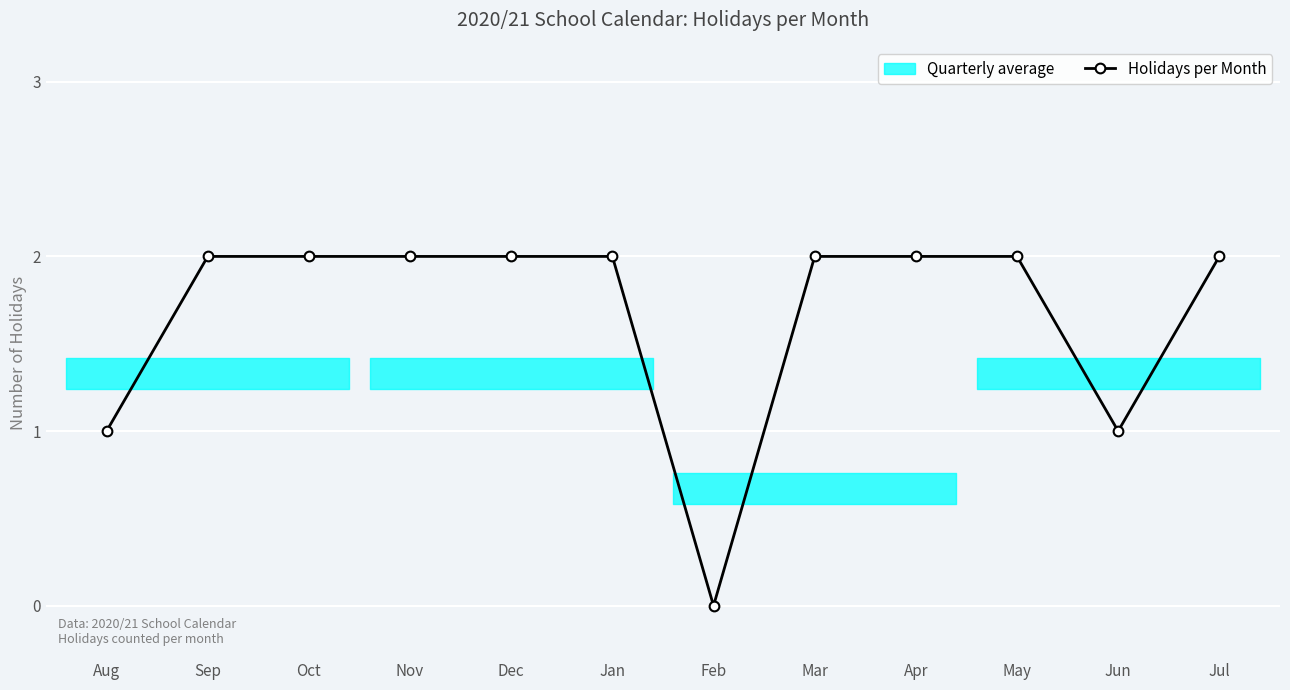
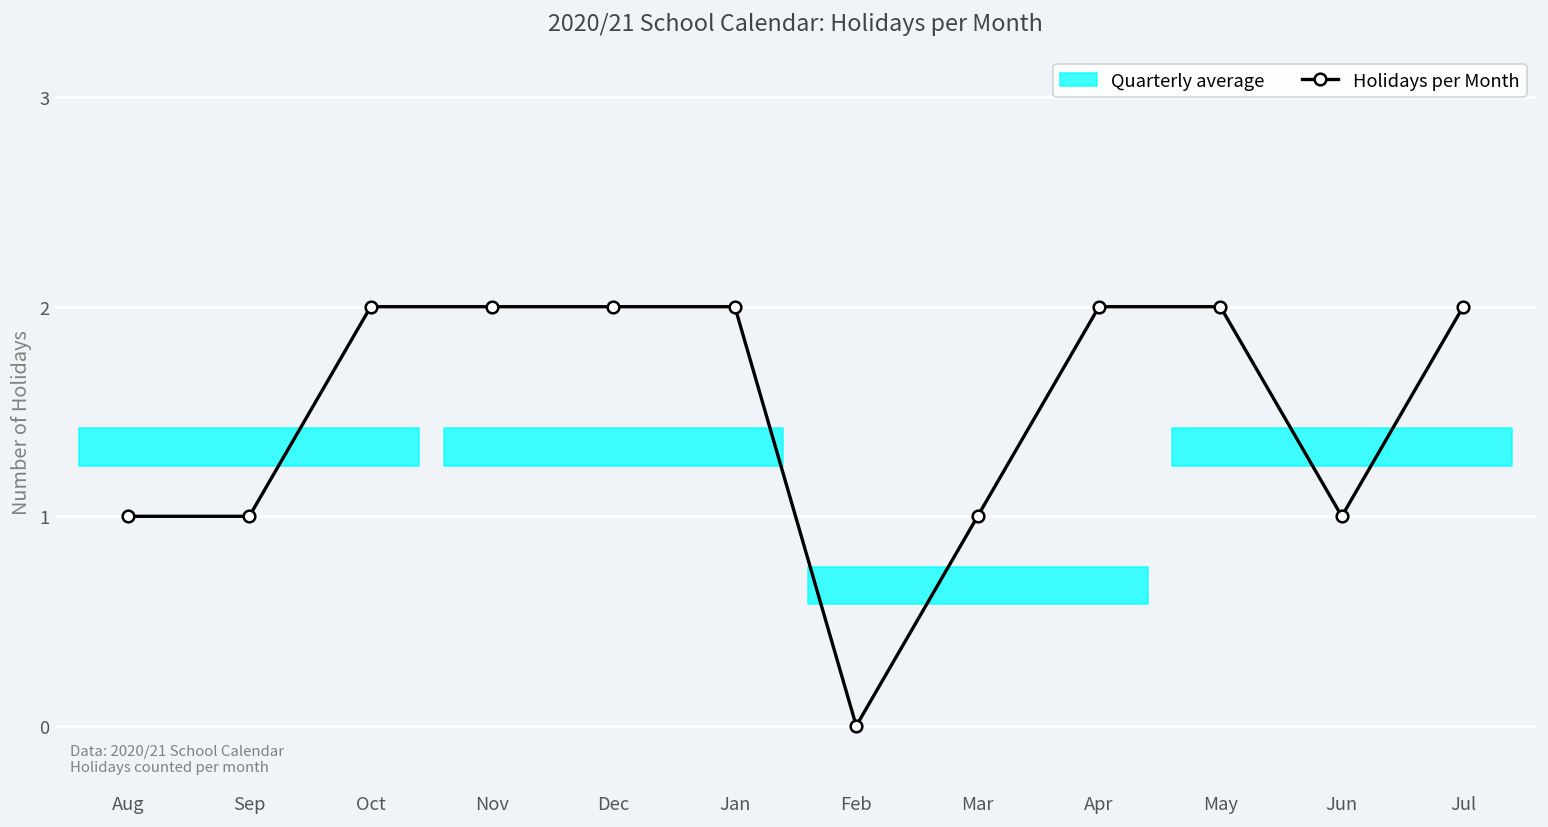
Holidays per Month, Sep: 2 -> 1
Holidays per Month, Mar: 2 -> 1
